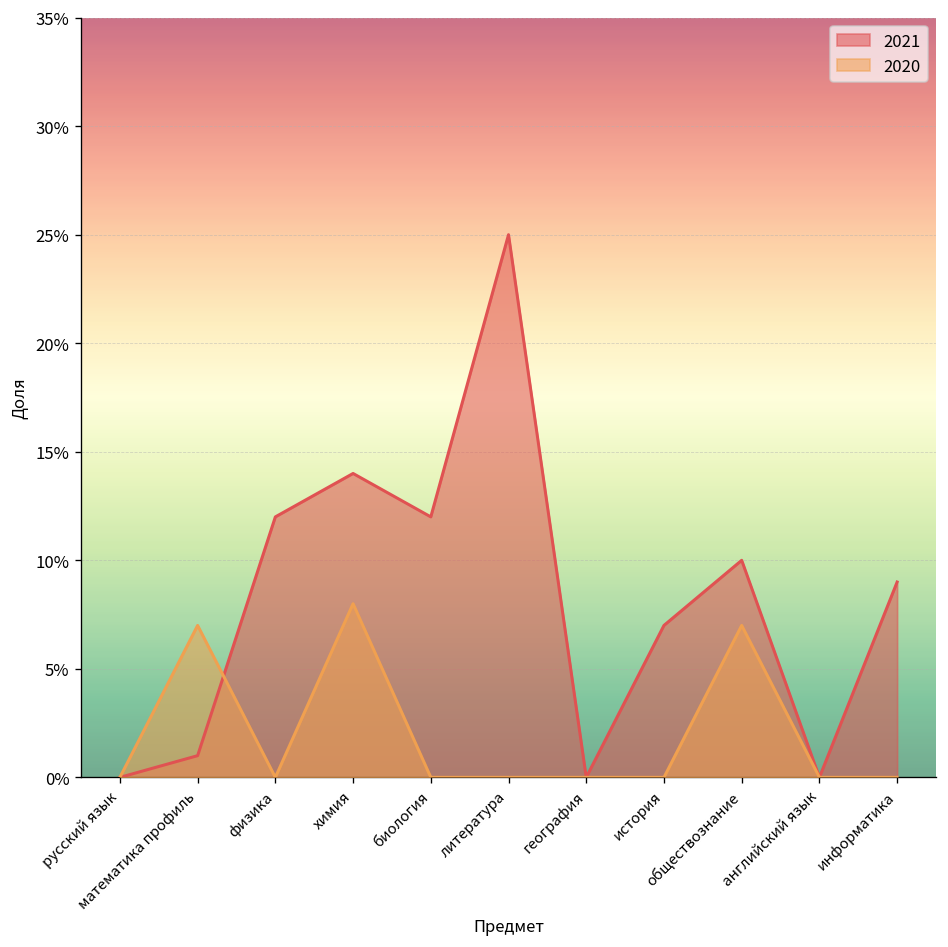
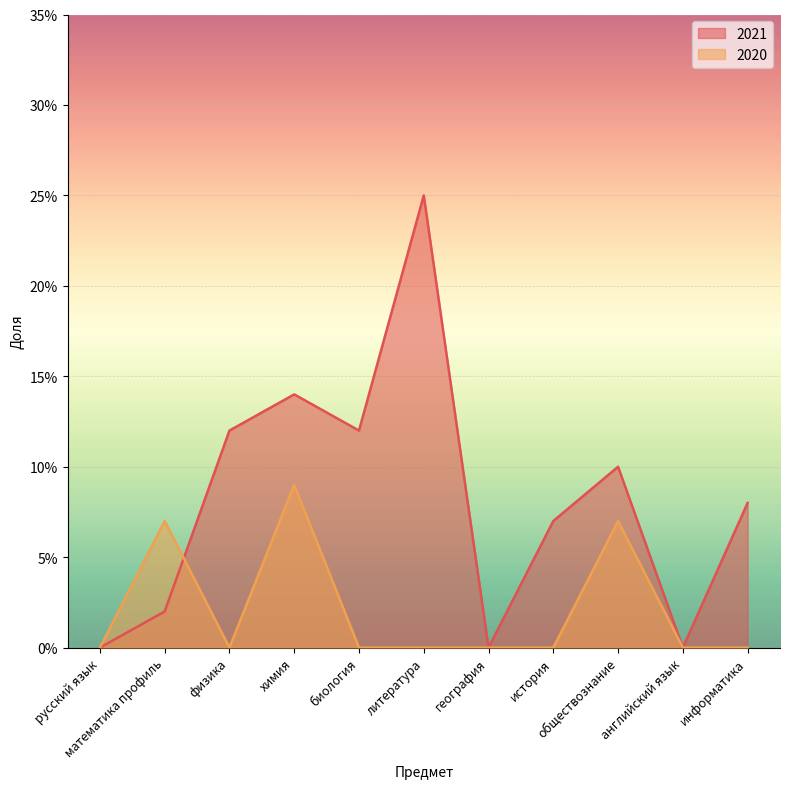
2021, математика профиль: 1.0% -> 2.0%
2020, химия: 8.0% -> 9.0%
2021, информатика: 9.0% -> 8.0%
